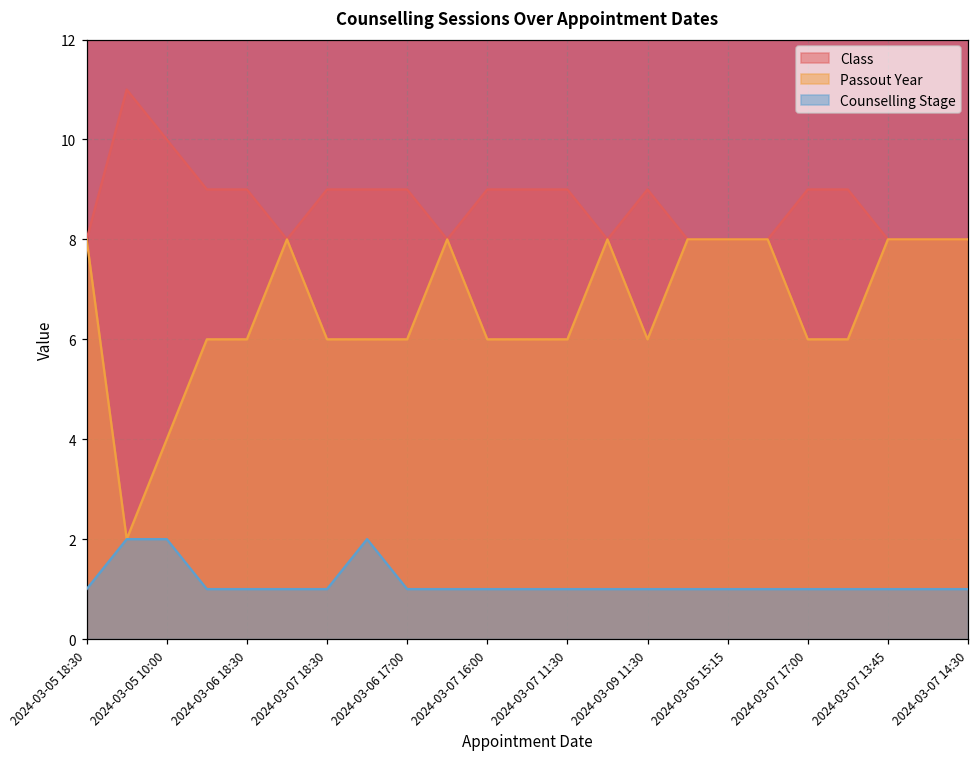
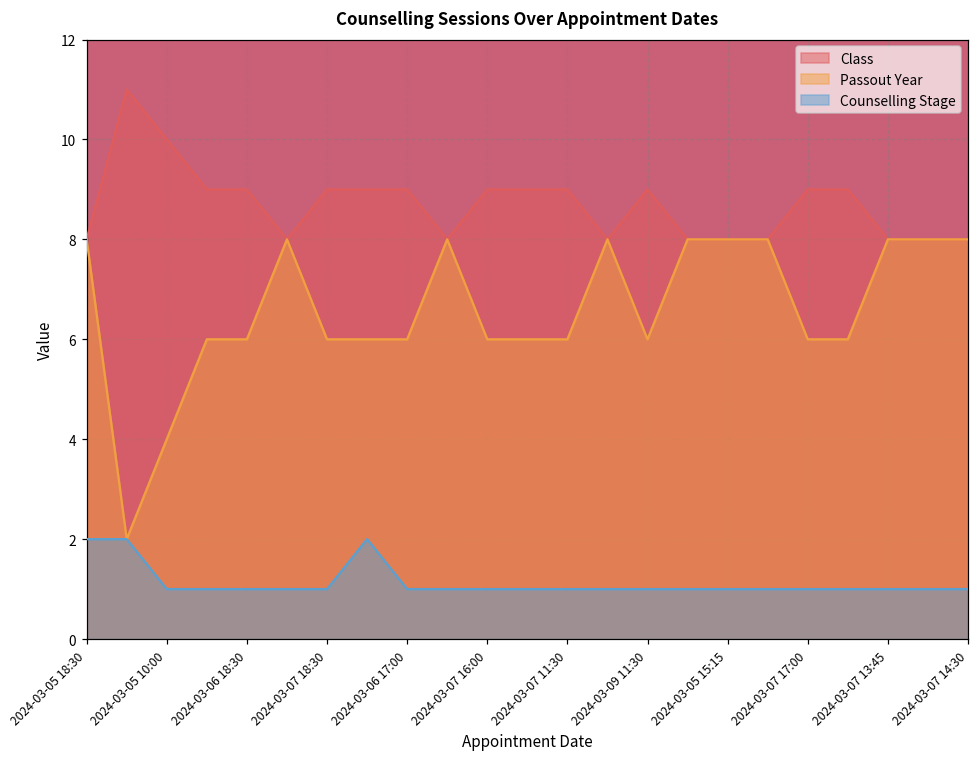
Counselling Stage, 2024-03-05 18:30: 1 -> 2
Counselling Stage, 2024-03-05 10:00: 2 -> 1
